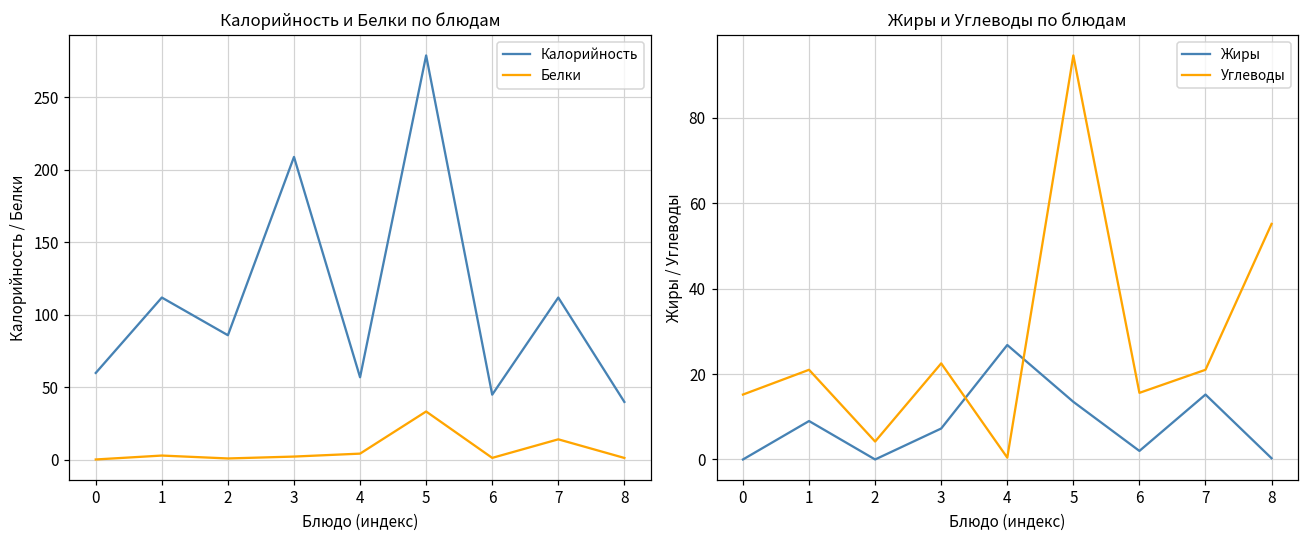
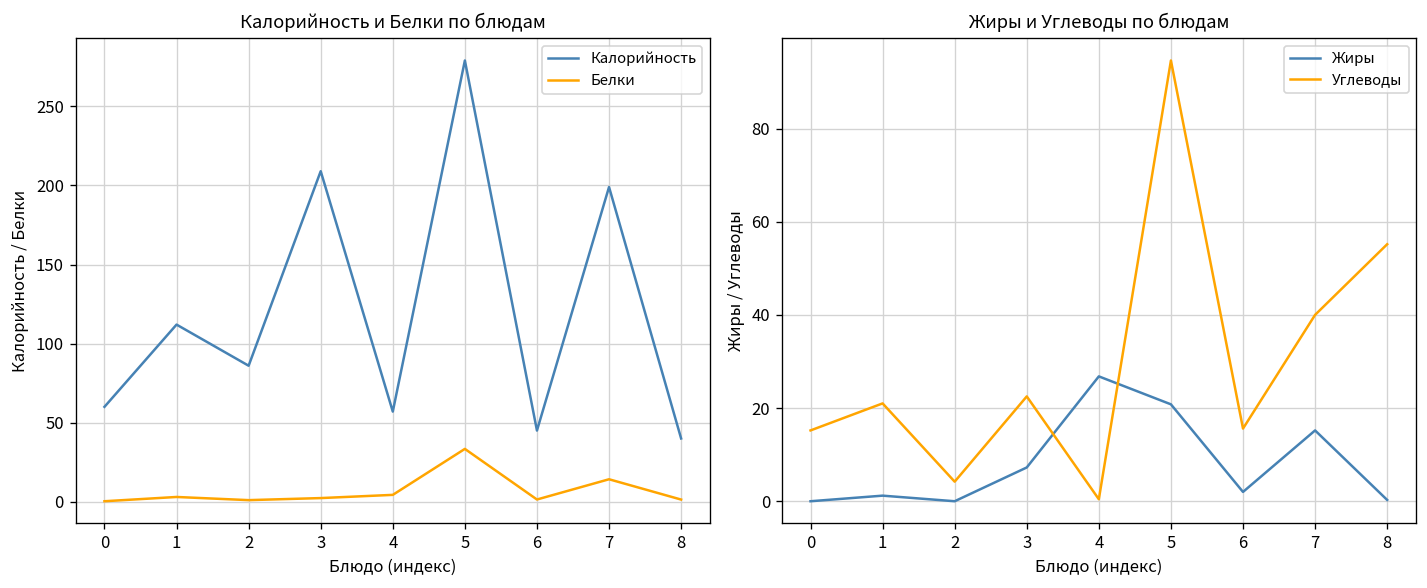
Калорийность и Белки по блюдам, Калорийность, 7: 112 -> 199
Жиры и Углеводы по блюдам, Жиры, 1: 9 -> 1
Жиры и Углеводы по блюдам, Жиры, 5: 14 -> 21
Жиры и Углеводы по блюдам, Углеводы, 7: 21 -> 40
